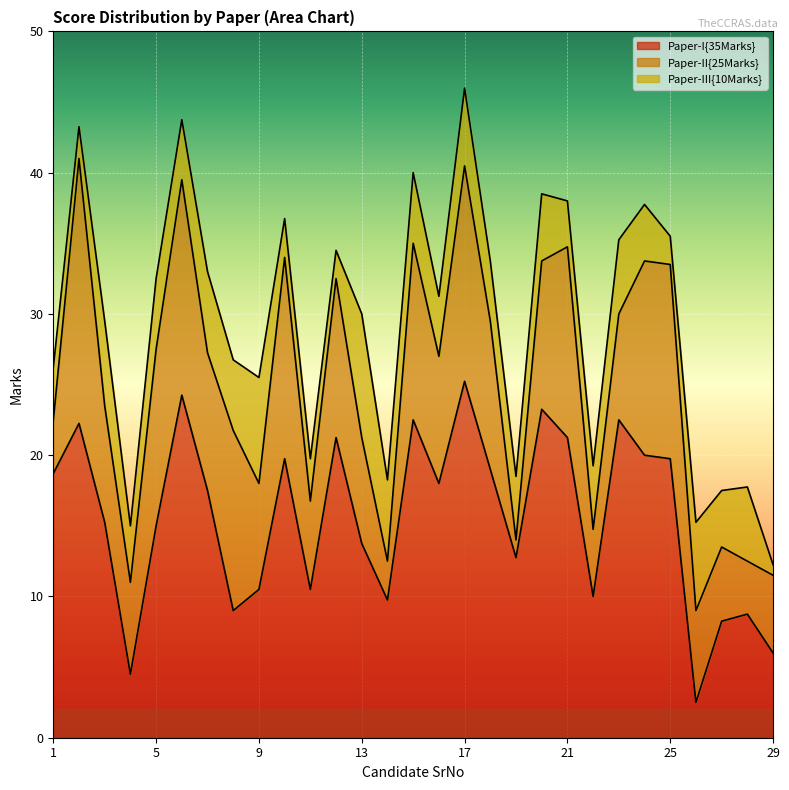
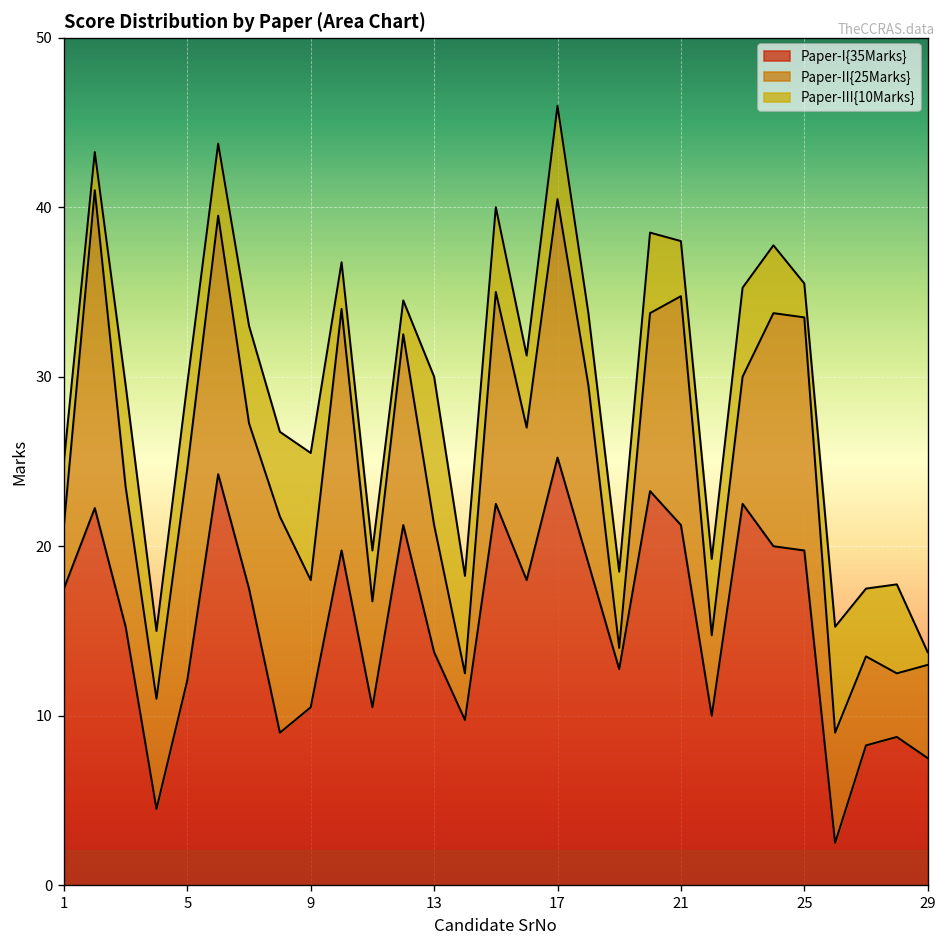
Paper-I{35Marks}, 1: 18.7 -> 17.5
Paper-I{35Marks}, 5: 15.0 -> 12.1
Paper-I{35Marks}, 29: 6.0 -> 7.5
